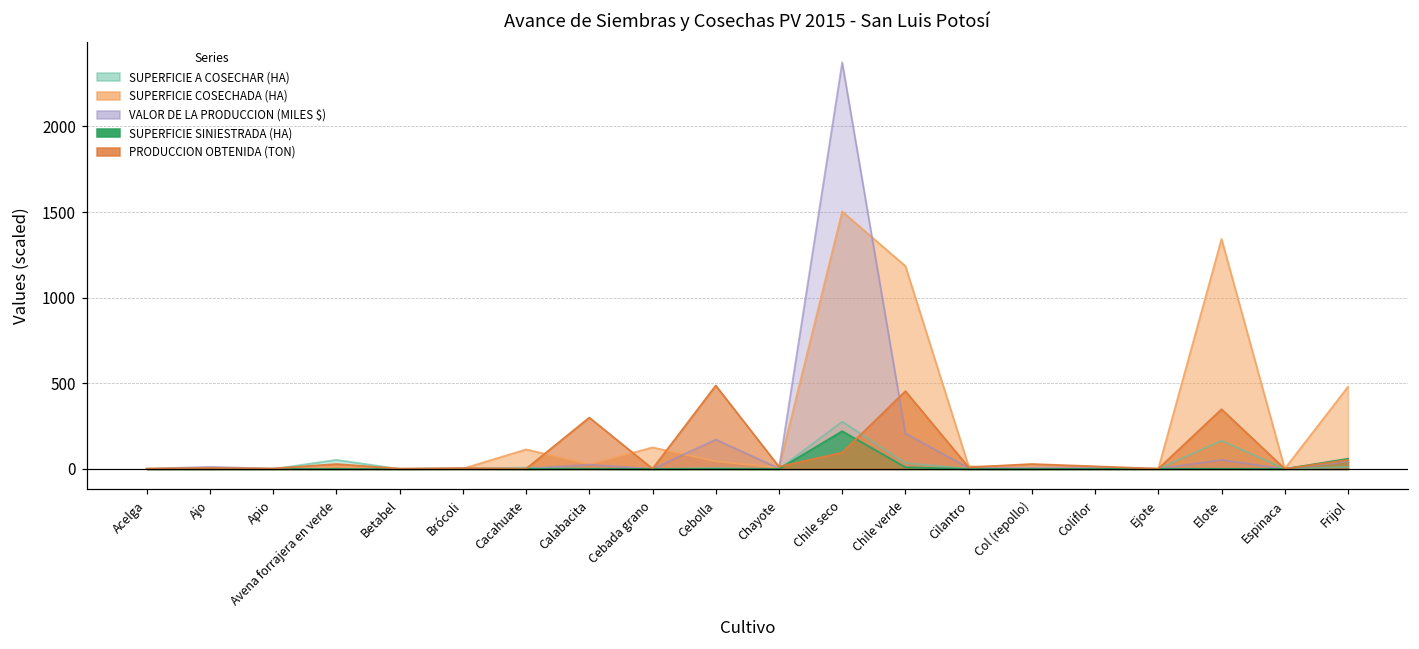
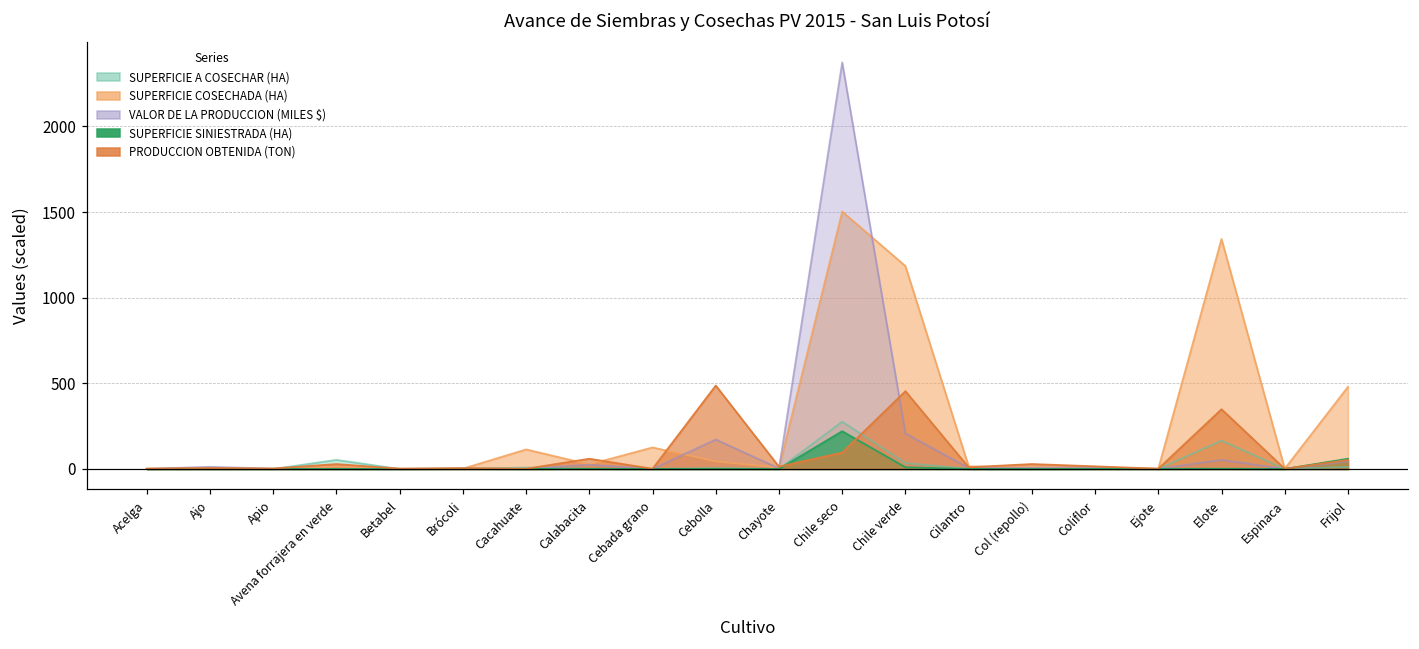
PRODUCCION OBTENIDA (TON), Calabacita: 300 -> 60
